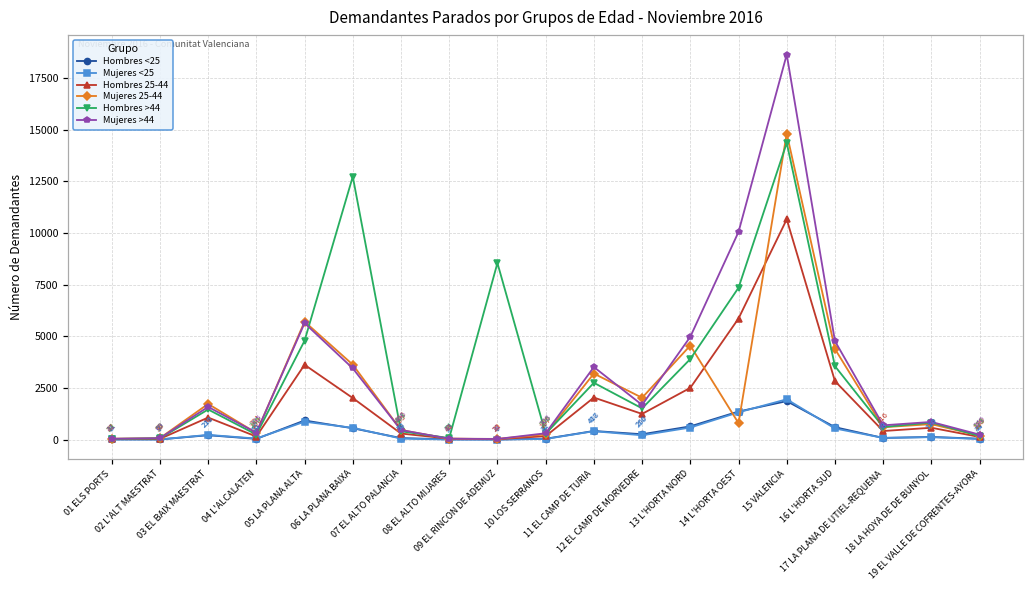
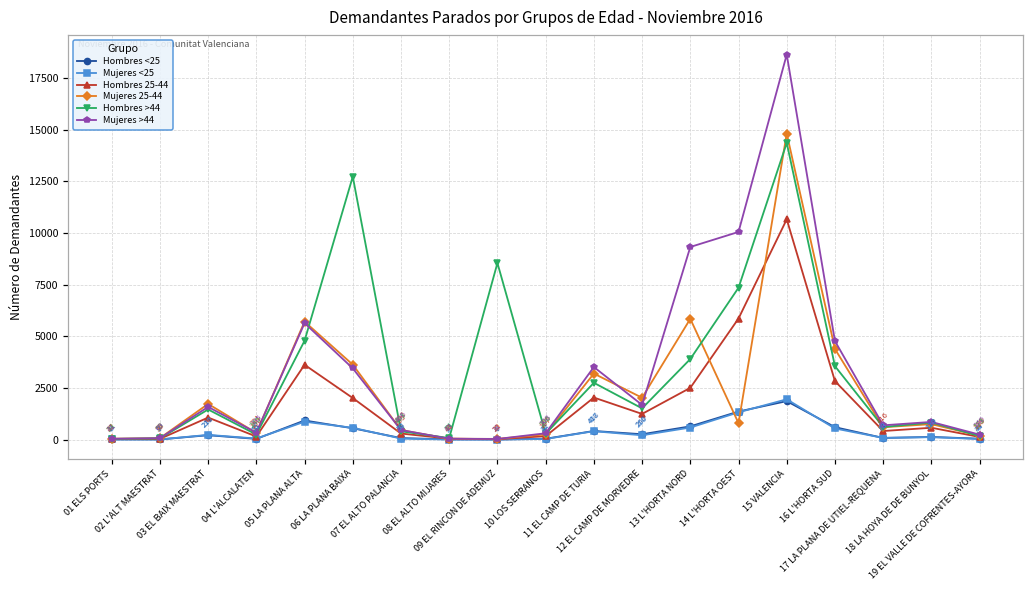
Mujeres 25-44, 13 L'HORTA NORD: 4600 -> 5800
Mujeres >44, 13 L'HORTA NORD: 5000 -> 9300
